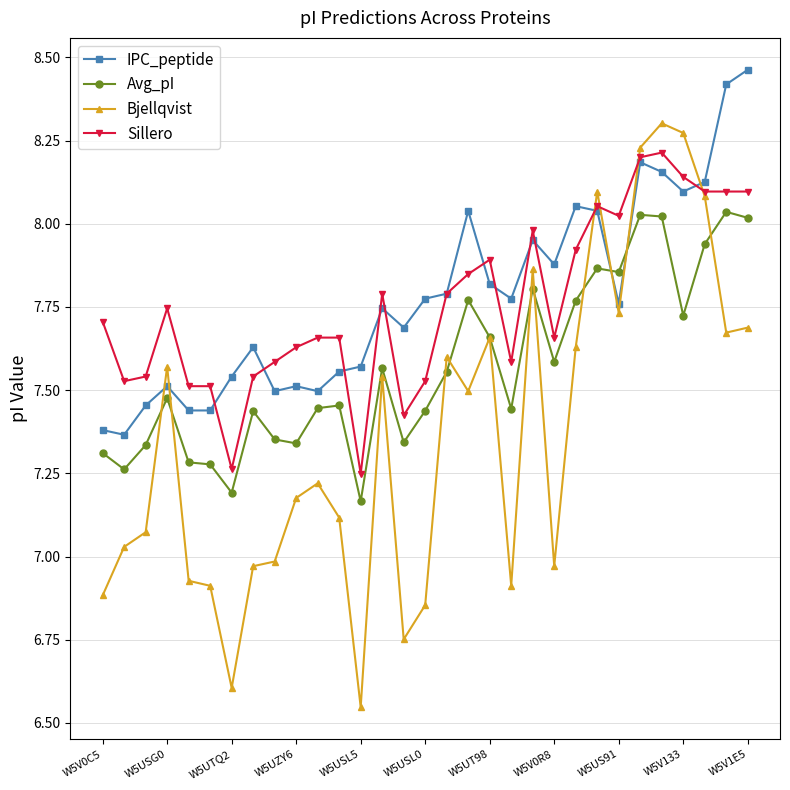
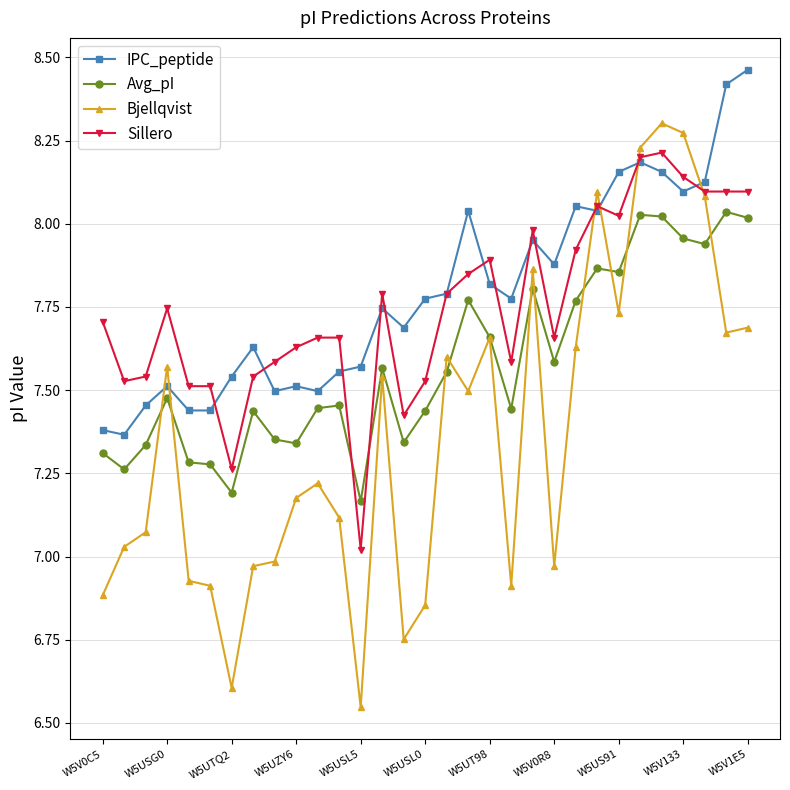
Sillero, W5USL5: 7.25 -> 7.02
IPC_peptide, W5US91: 7.76 -> 8.16
Avg_pI, W5V133: 7.72 -> 7.96
